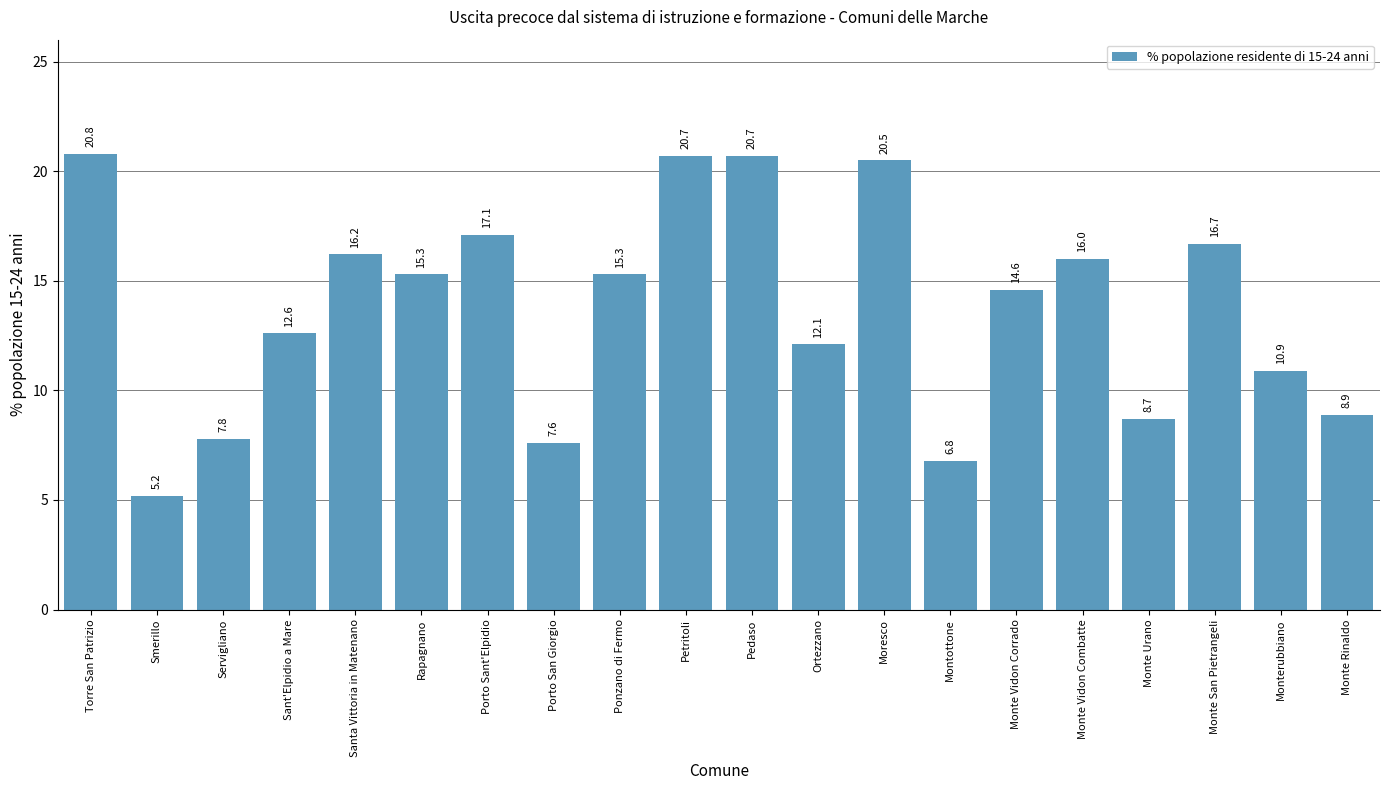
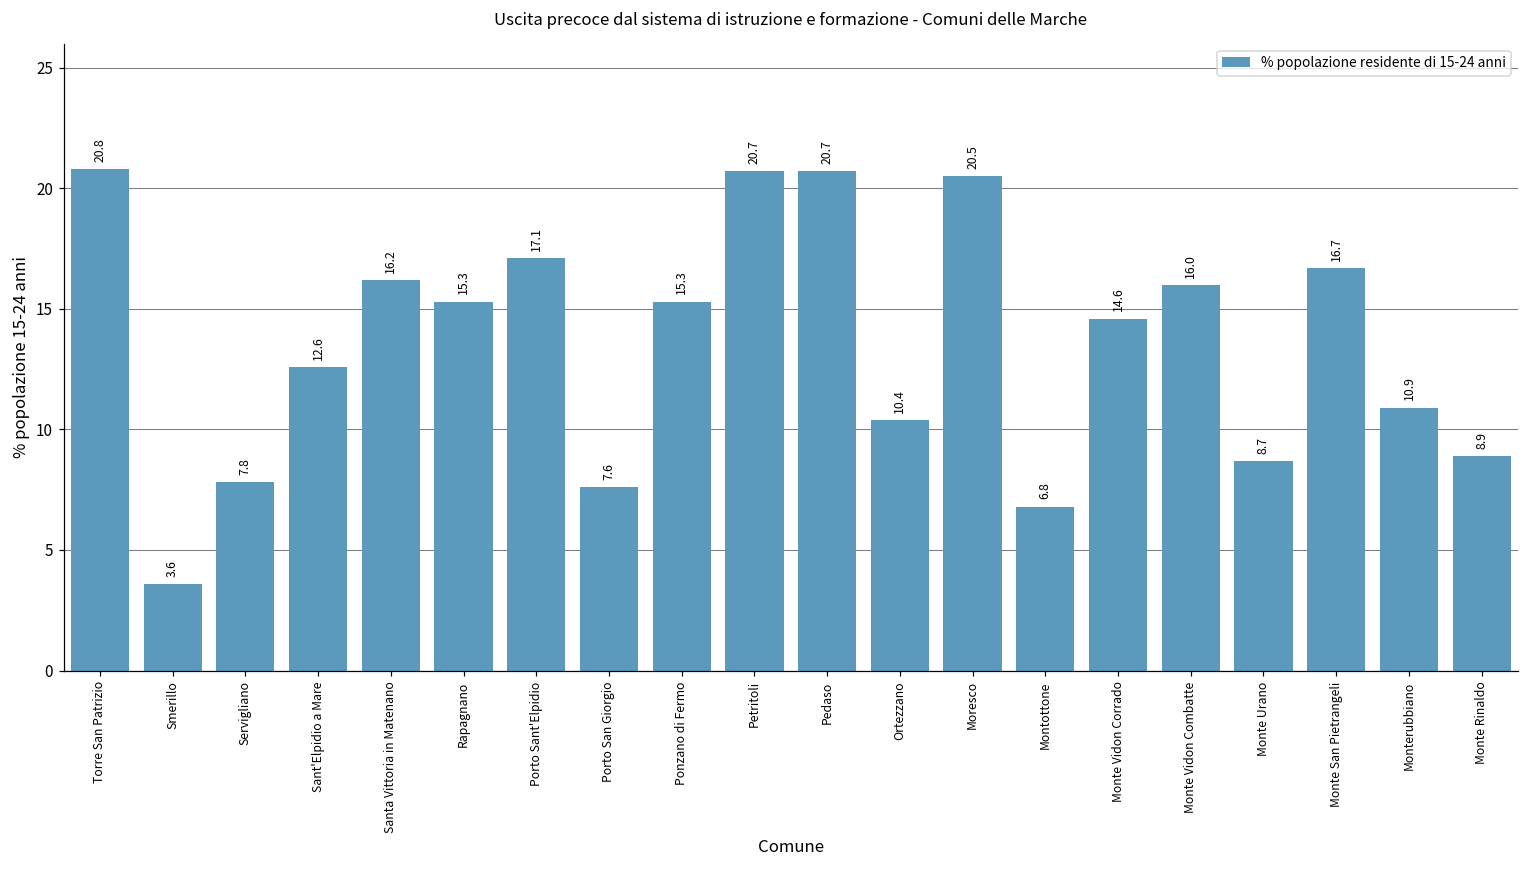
Smerillo: 5.2 -> 3.6
Ortezzano: 12.1 -> 10.4
